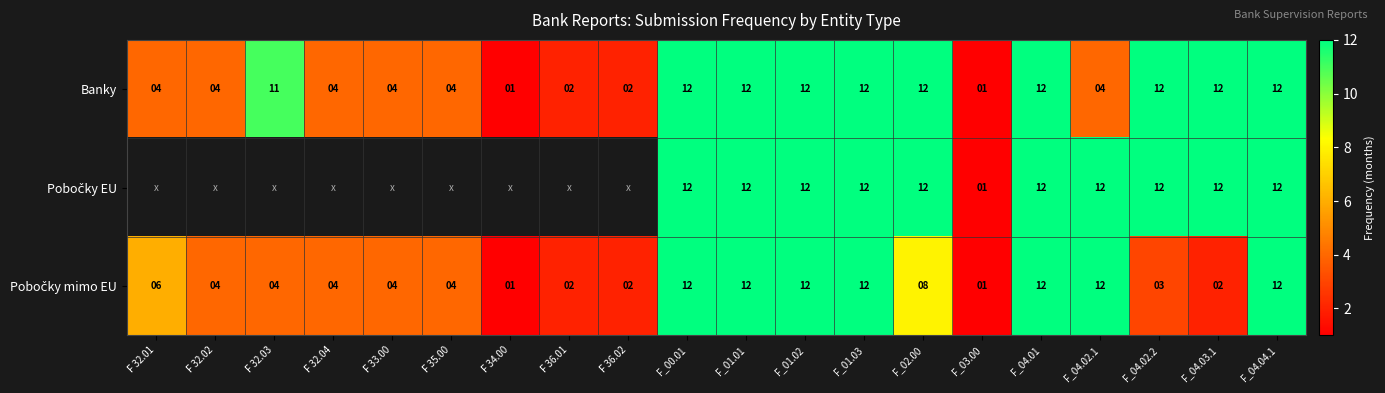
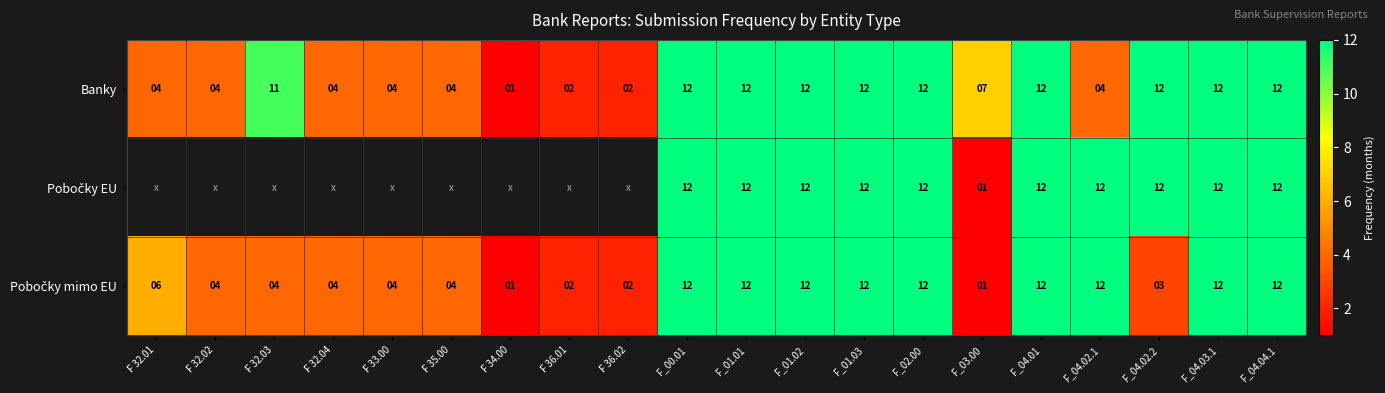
Banky, F_03.00: 01 -> 07
Pobočky mimo EU, F_02.00: 08 -> 12
Pobočky mimo EU, F_04.03.1: 02 -> 12
